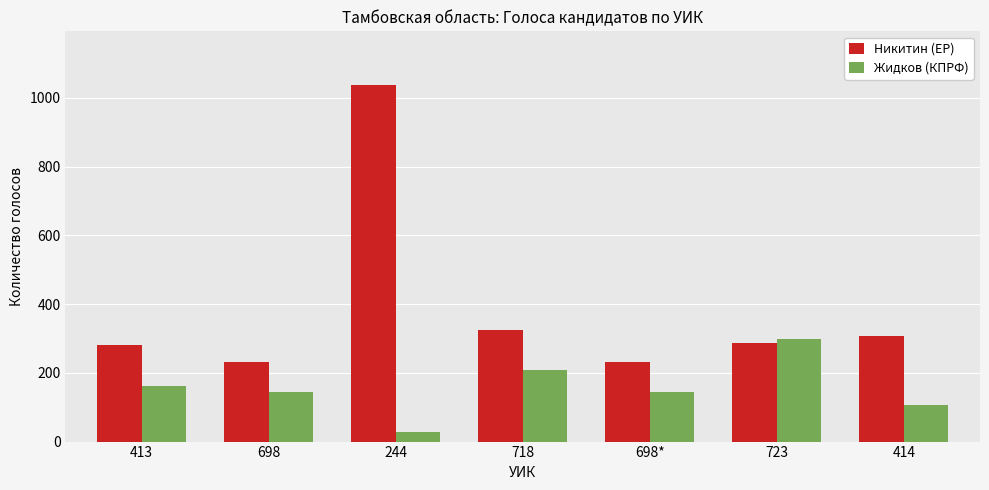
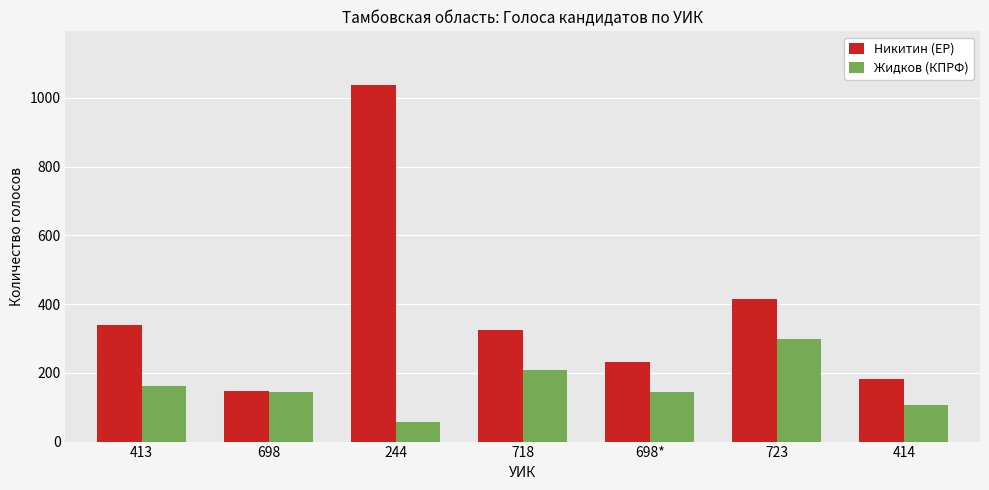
Никитин (ЕР), 413: 280 -> 340
Никитин (ЕР), 698: 230 -> 150
Жидков (КПРФ), 244: 30 -> 60
Никитин (ЕР), 723: 290 -> 420
Никитин (ЕР), 414: 310 -> 180
